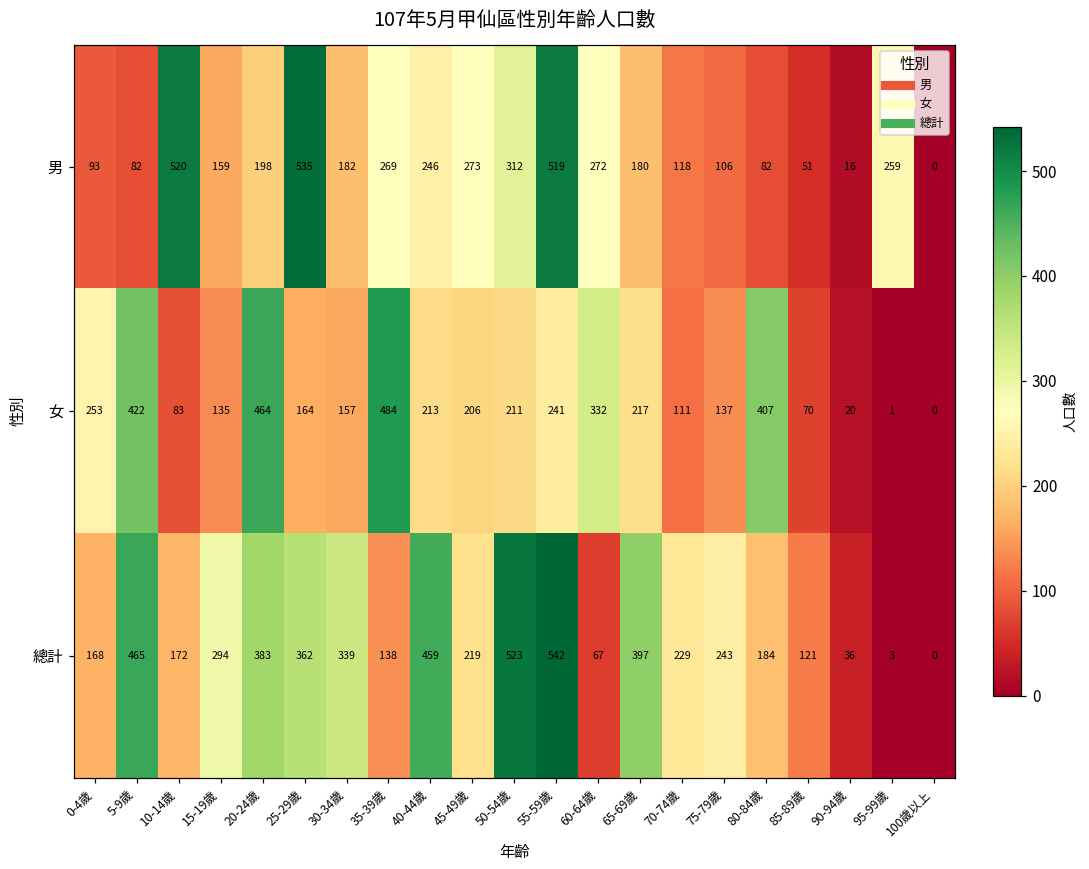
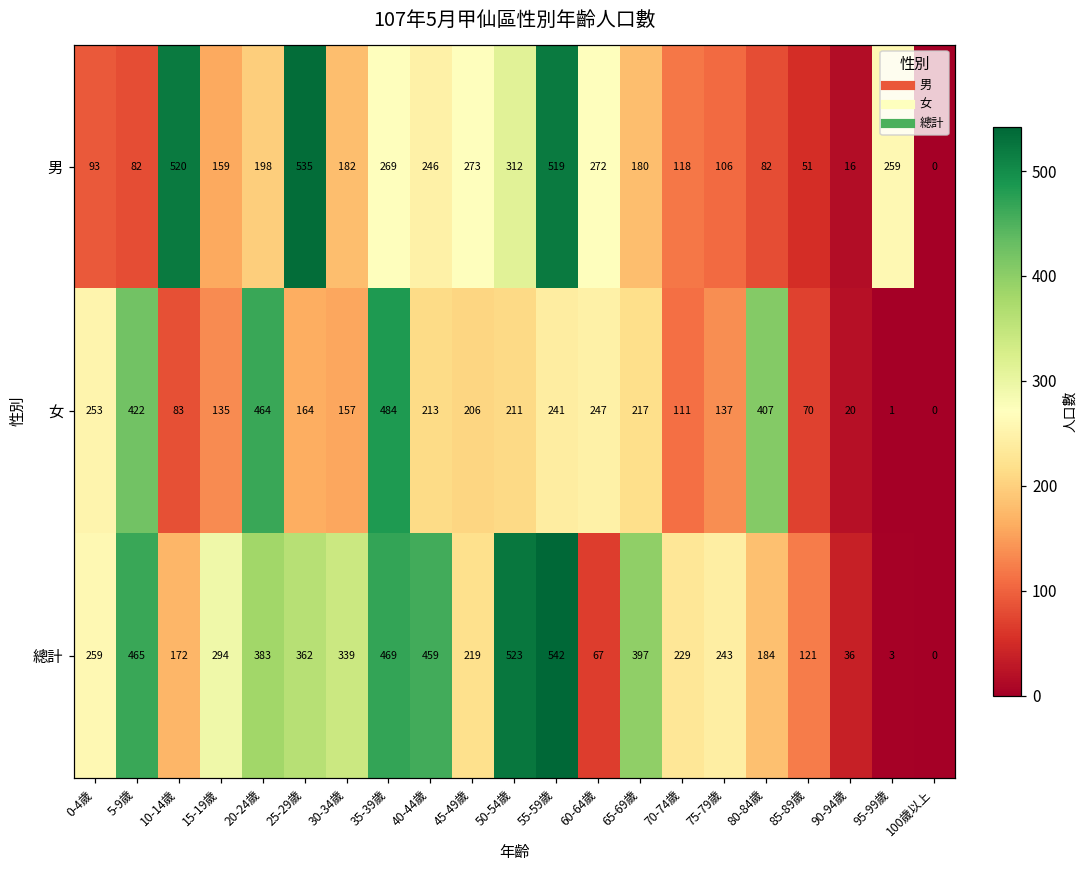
女, 60-64歲: 332 -> 247
總計, 0-4歲: 168 -> 259
總計, 35-39歲: 138 -> 469
